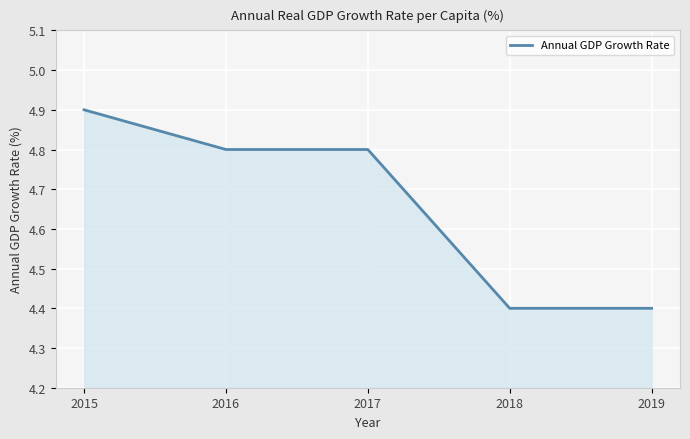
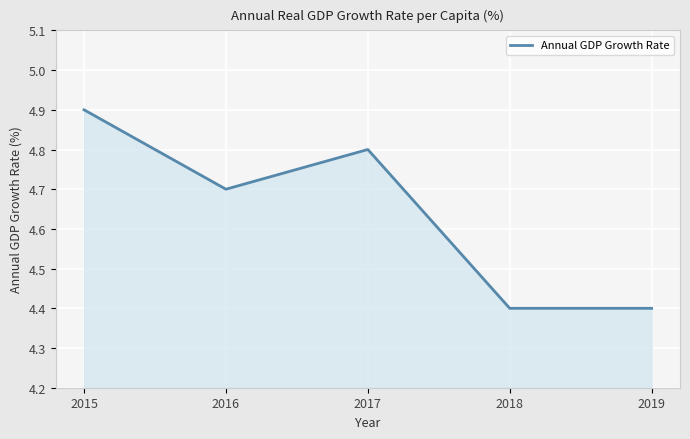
2016: 4.8 -> 4.7
